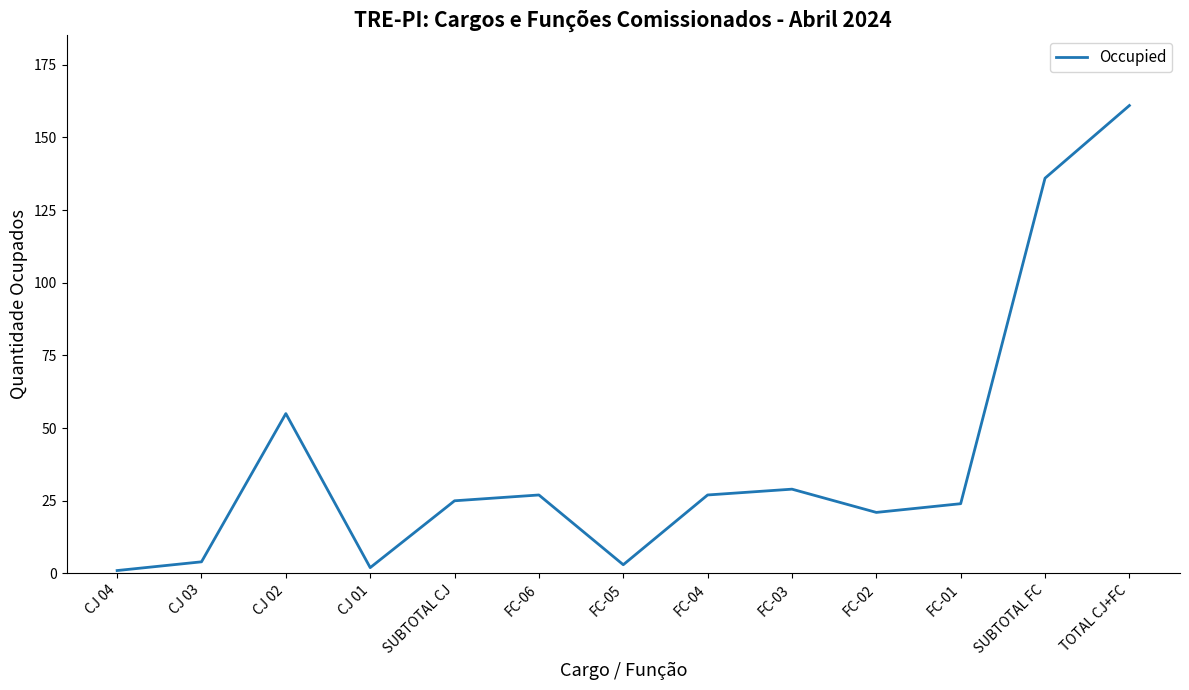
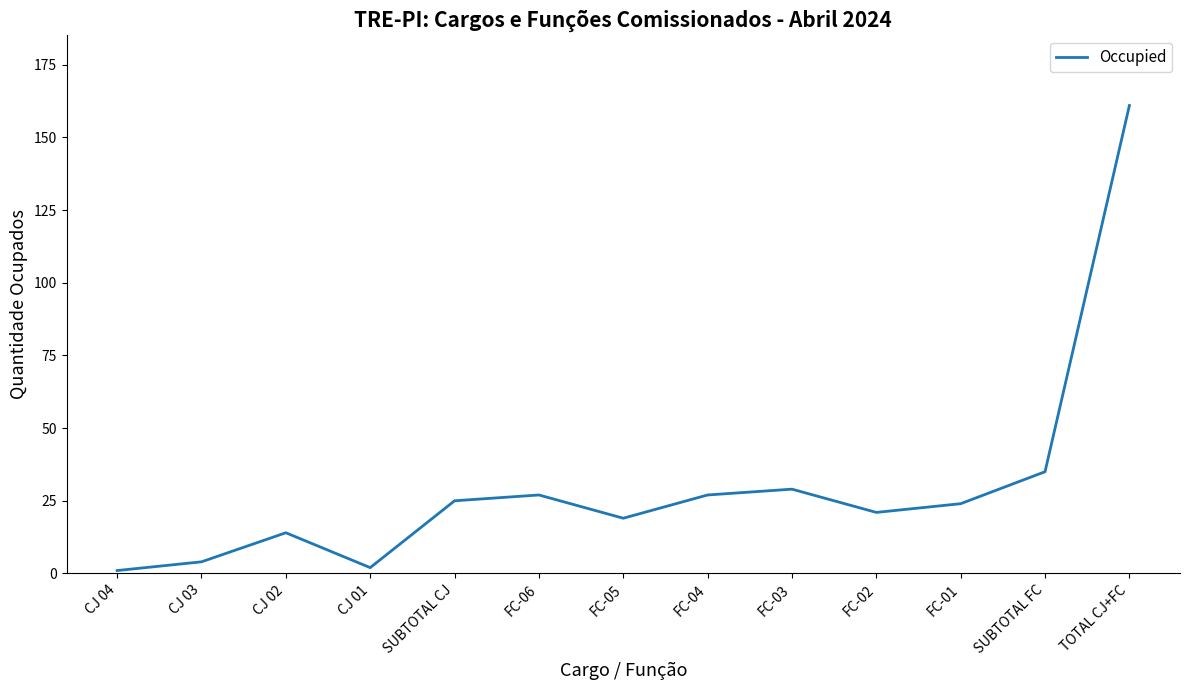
CJ 02: 55 -> 14
FC-05: 3 -> 19
SUBTOTAL FC: 136 -> 35
